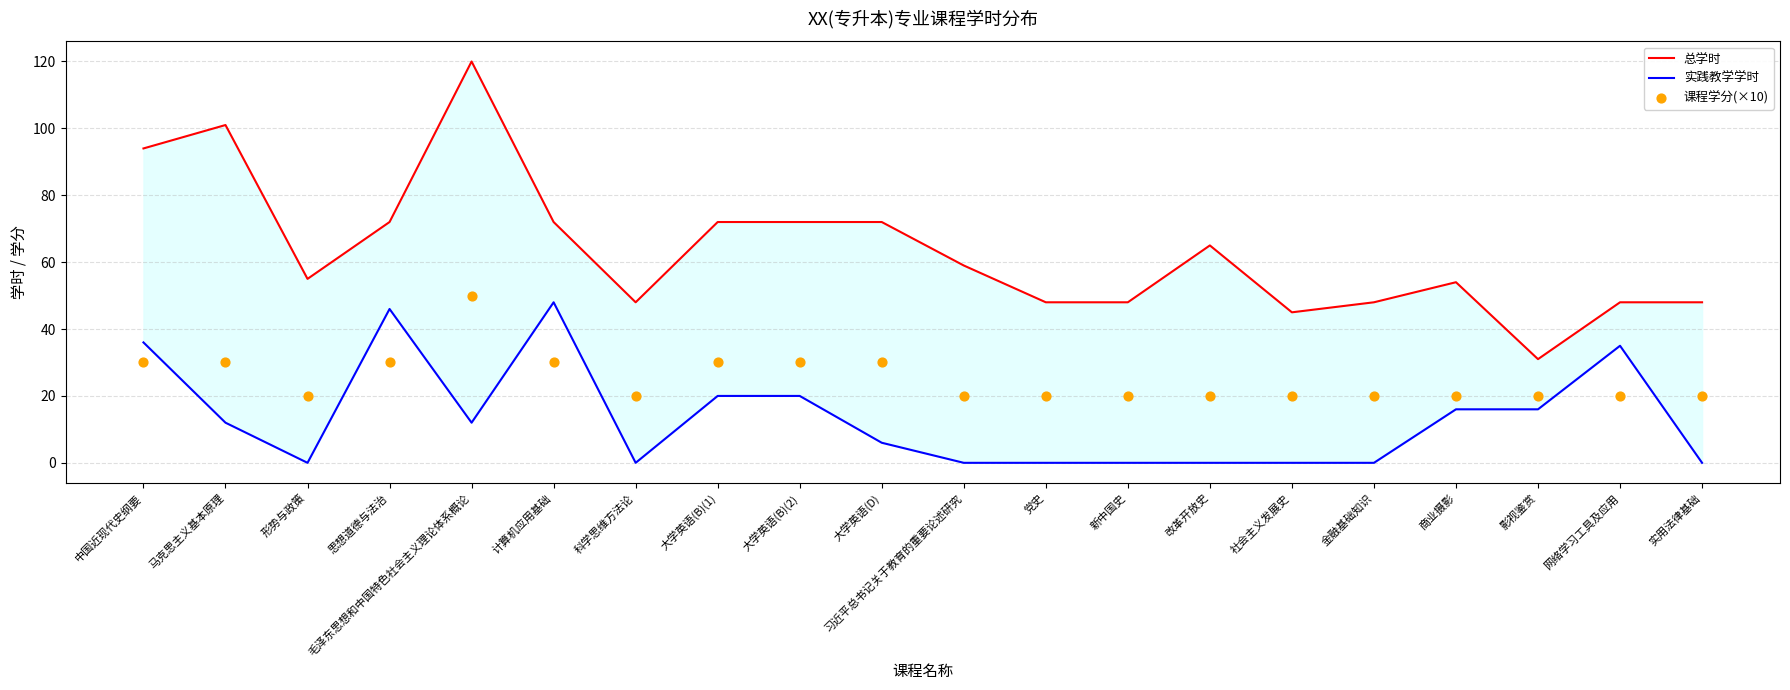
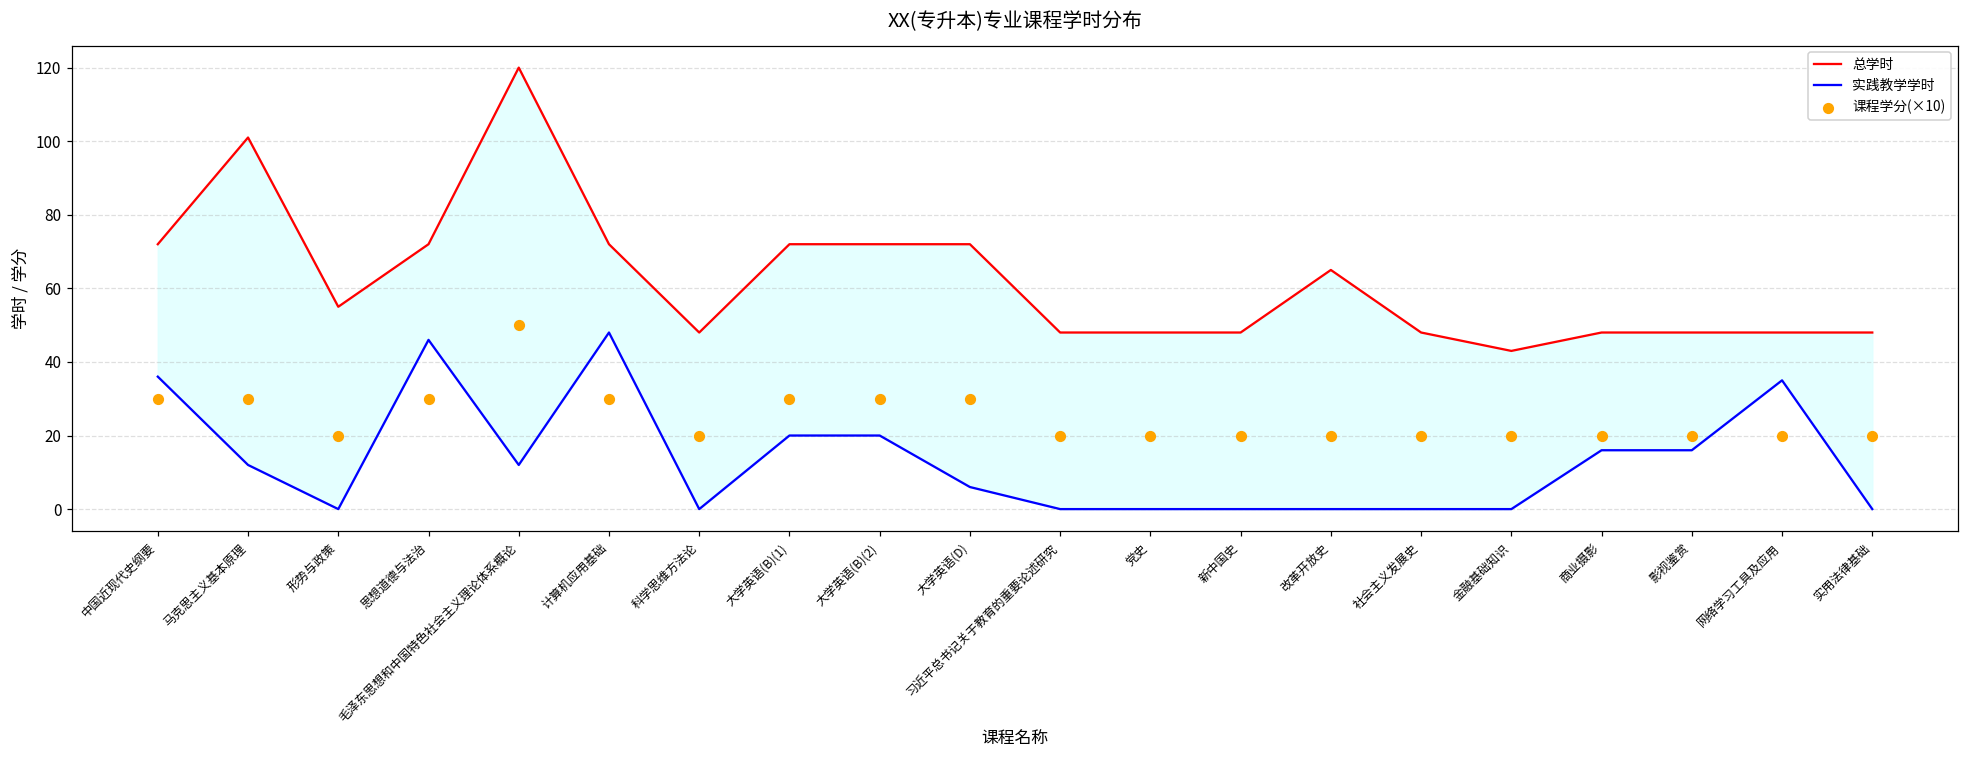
总学时, 中国近现代史纲要: 94 -> 72
总学时, 习近平总书记关于教育的重要论述研究: 59 -> 48
总学时, 社会主义发展史: 45 -> 48
总学时, 金融基础知识: 48 -> 43
总学时, 商业摄影: 54 -> 48
总学时, 影视鉴赏: 31 -> 48
